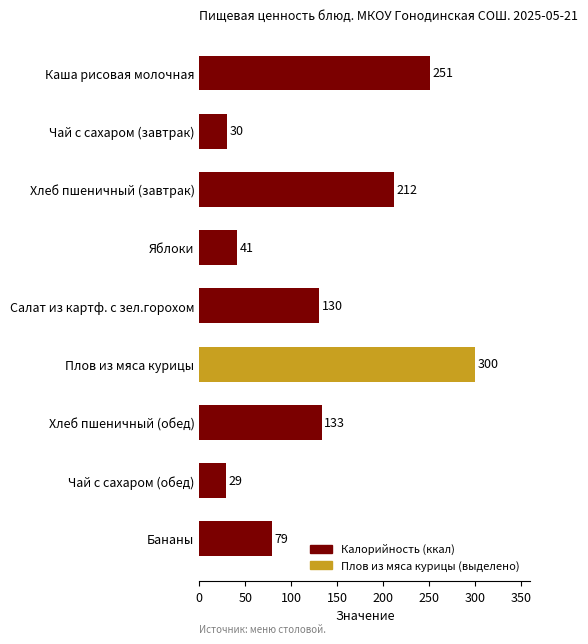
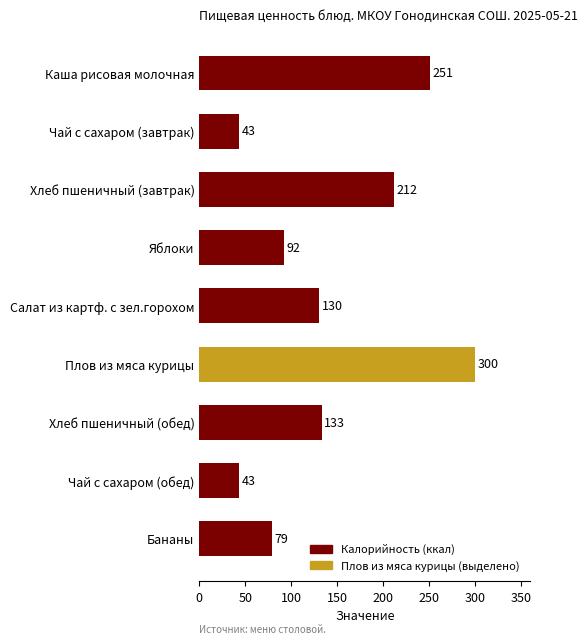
Чай с сахаром (завтрак): 30 -> 43
Яблоки: 41 -> 92
Чай с сахаром (обед): 29 -> 43
